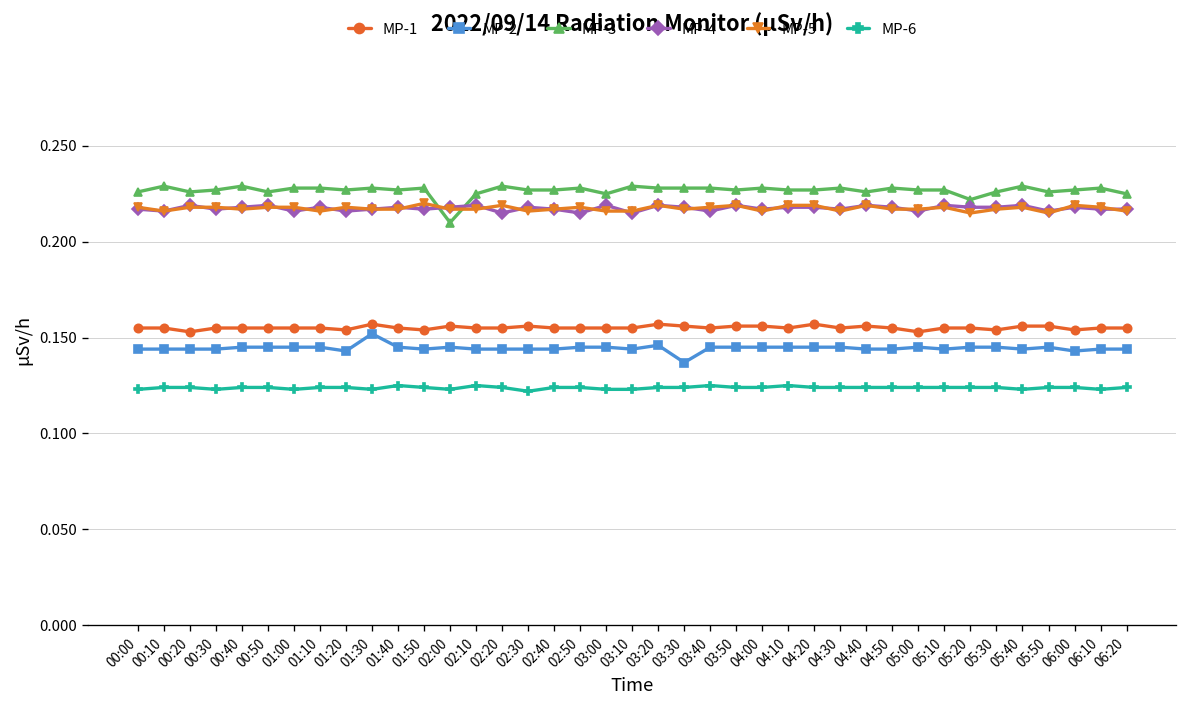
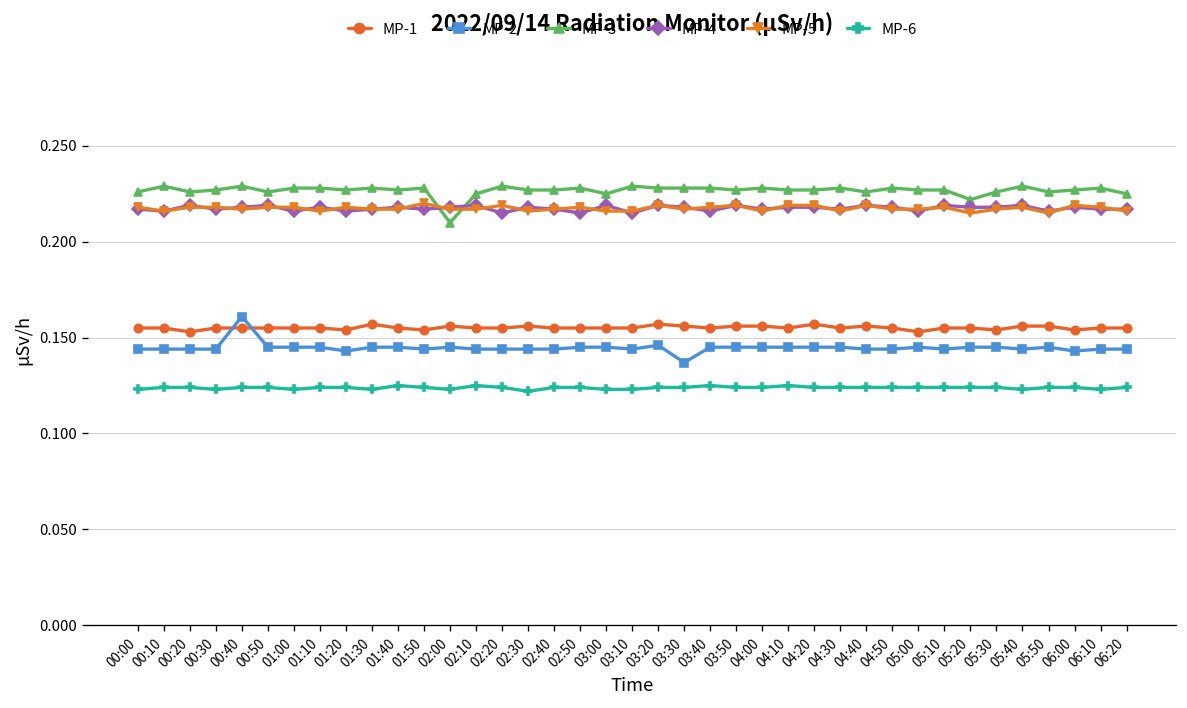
MP-2, 00:40: 0.145 -> 0.161
MP-2, 01:30: 0.152 -> 0.145
